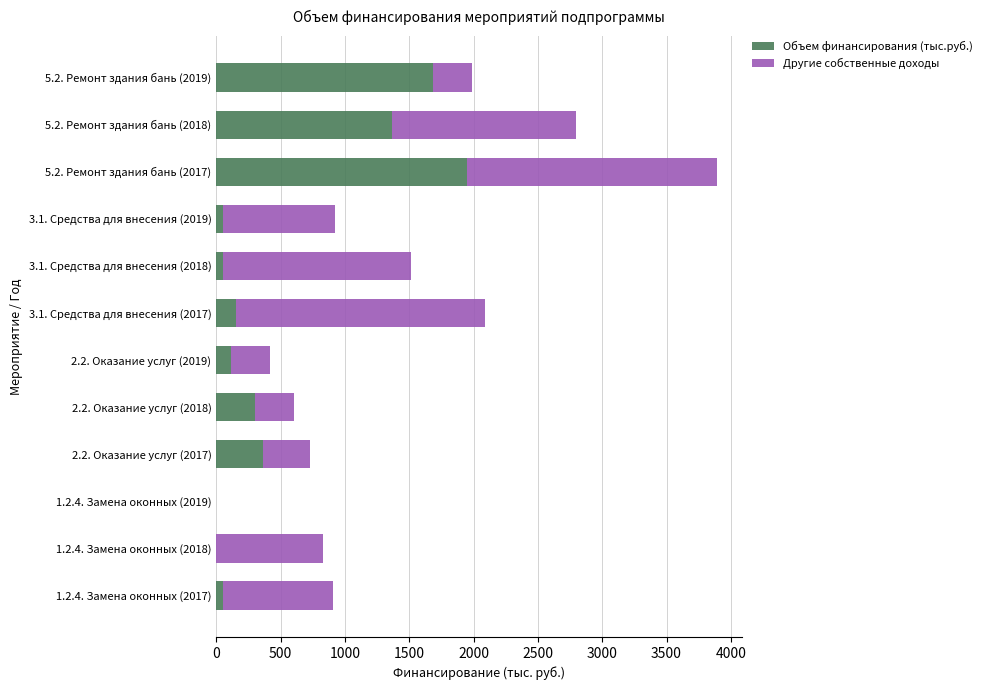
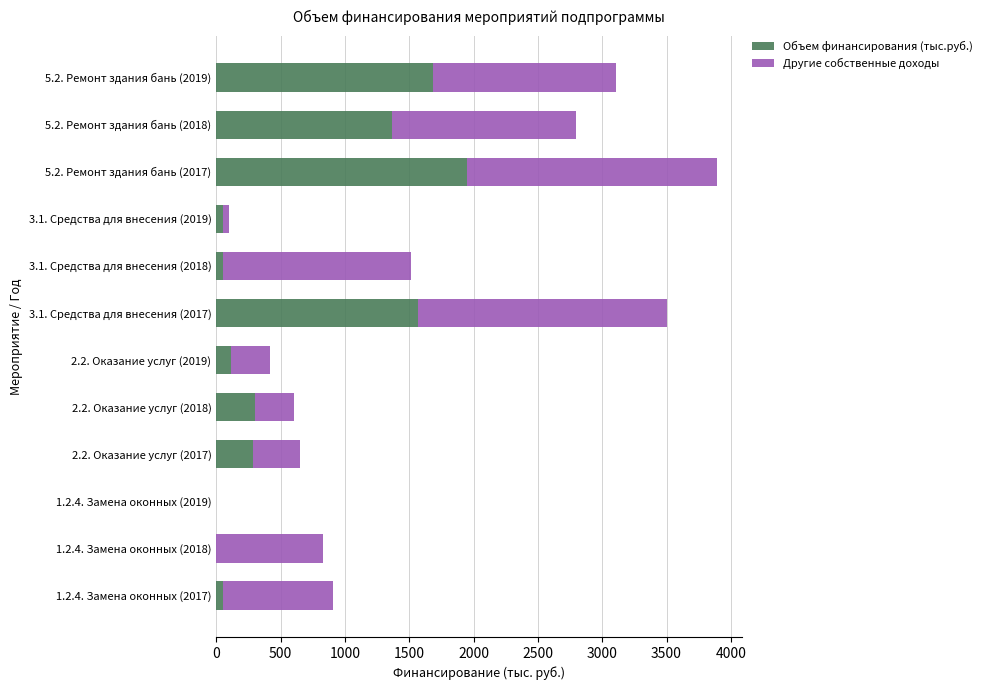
Другие собственные доходы, 5.2. Ремонт здания бань (2019): 300 -> 1430
Другие собственные доходы, 3.1. Средства для внесения (2019): 880 -> 50
Объем финансирования (тыс.руб.), 3.1. Средства для внесения (2017): 150 -> 1570
Объем финансирования (тыс.руб.), 2.2. Оказание услуг (2017): 370 -> 290
